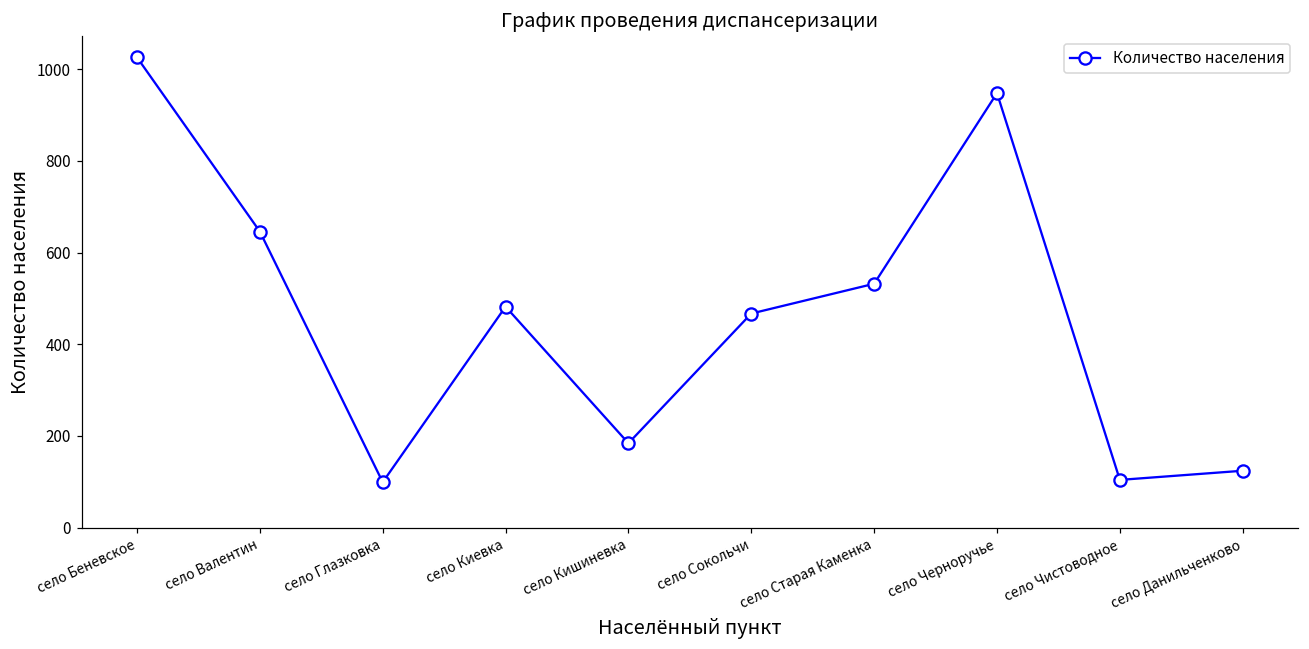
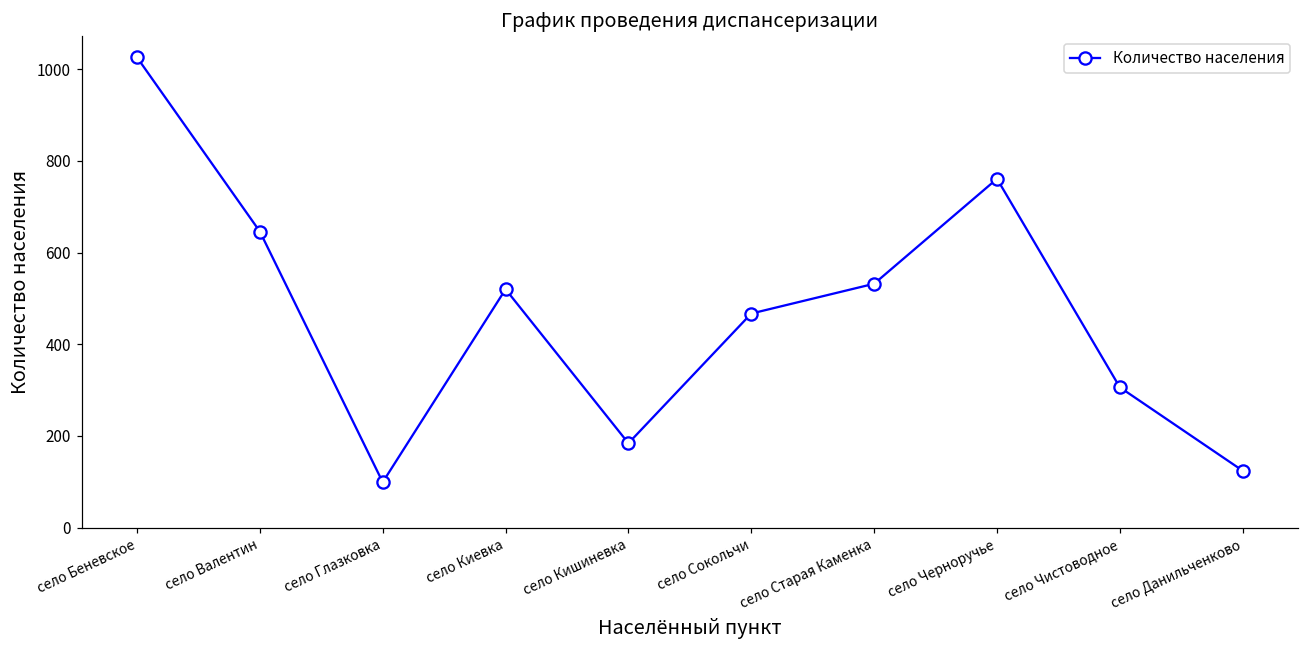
село Киевка: 480 -> 520
село Черноручье: 950 -> 760
село Чистоводное: 100 -> 310
